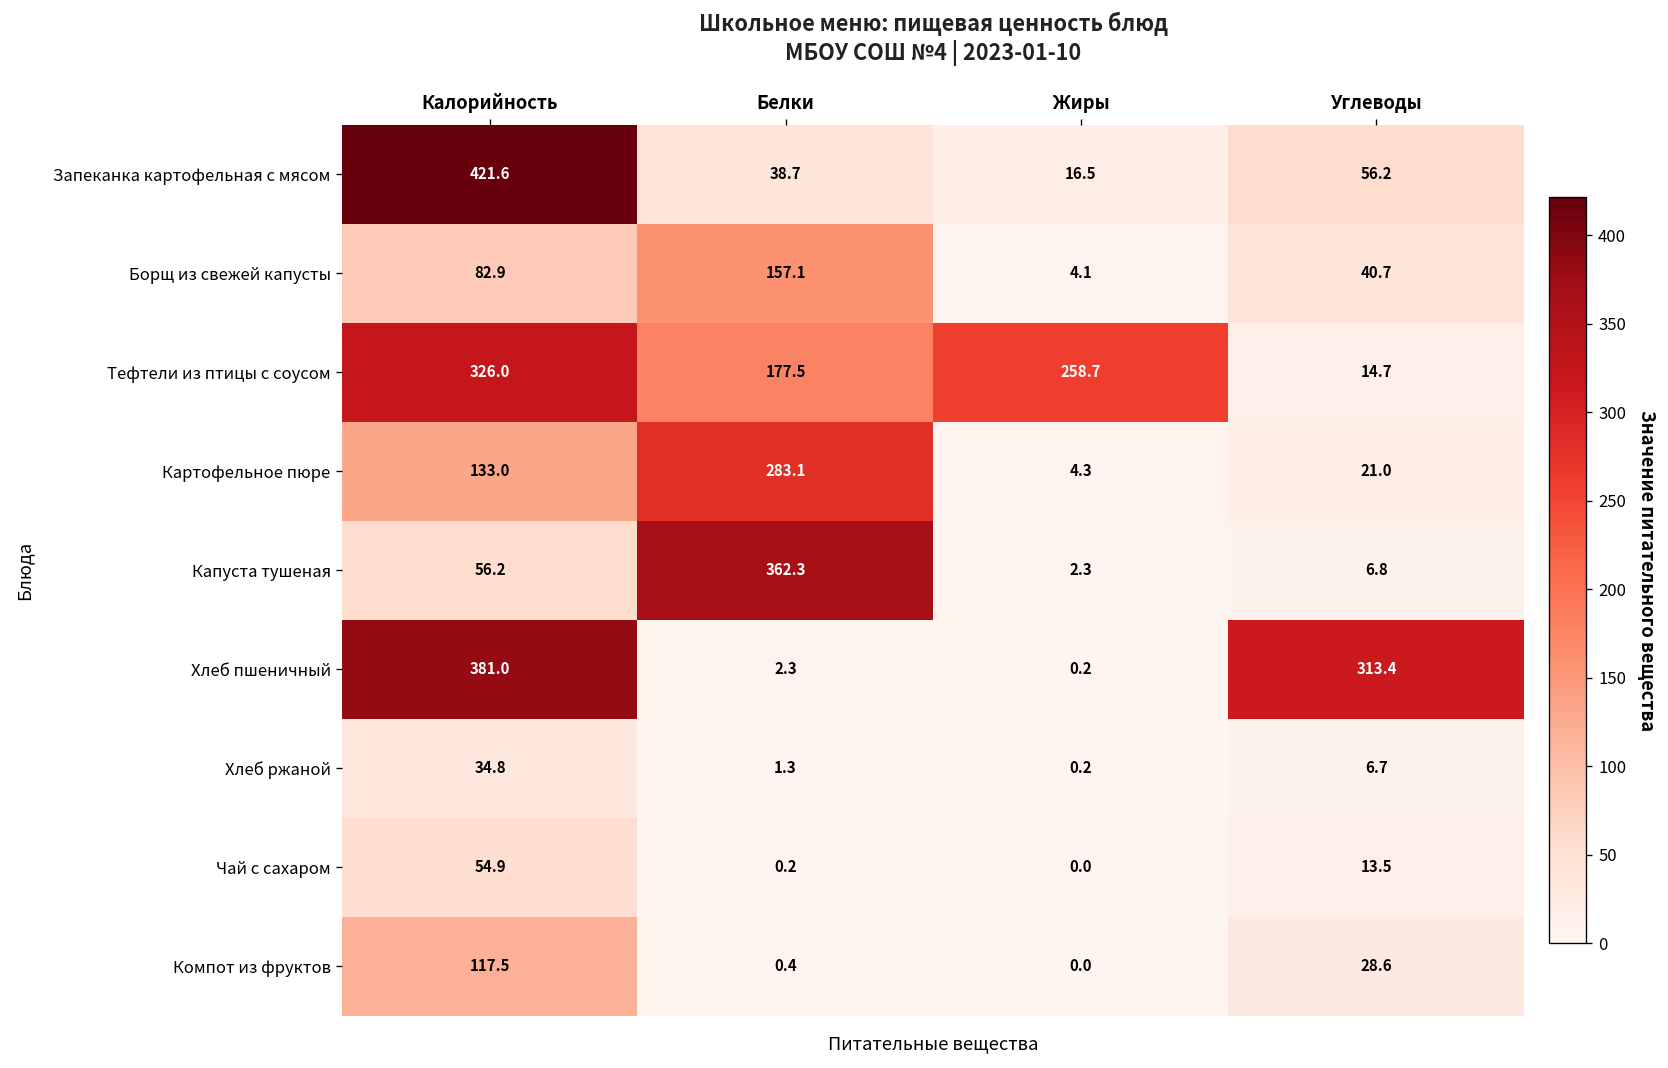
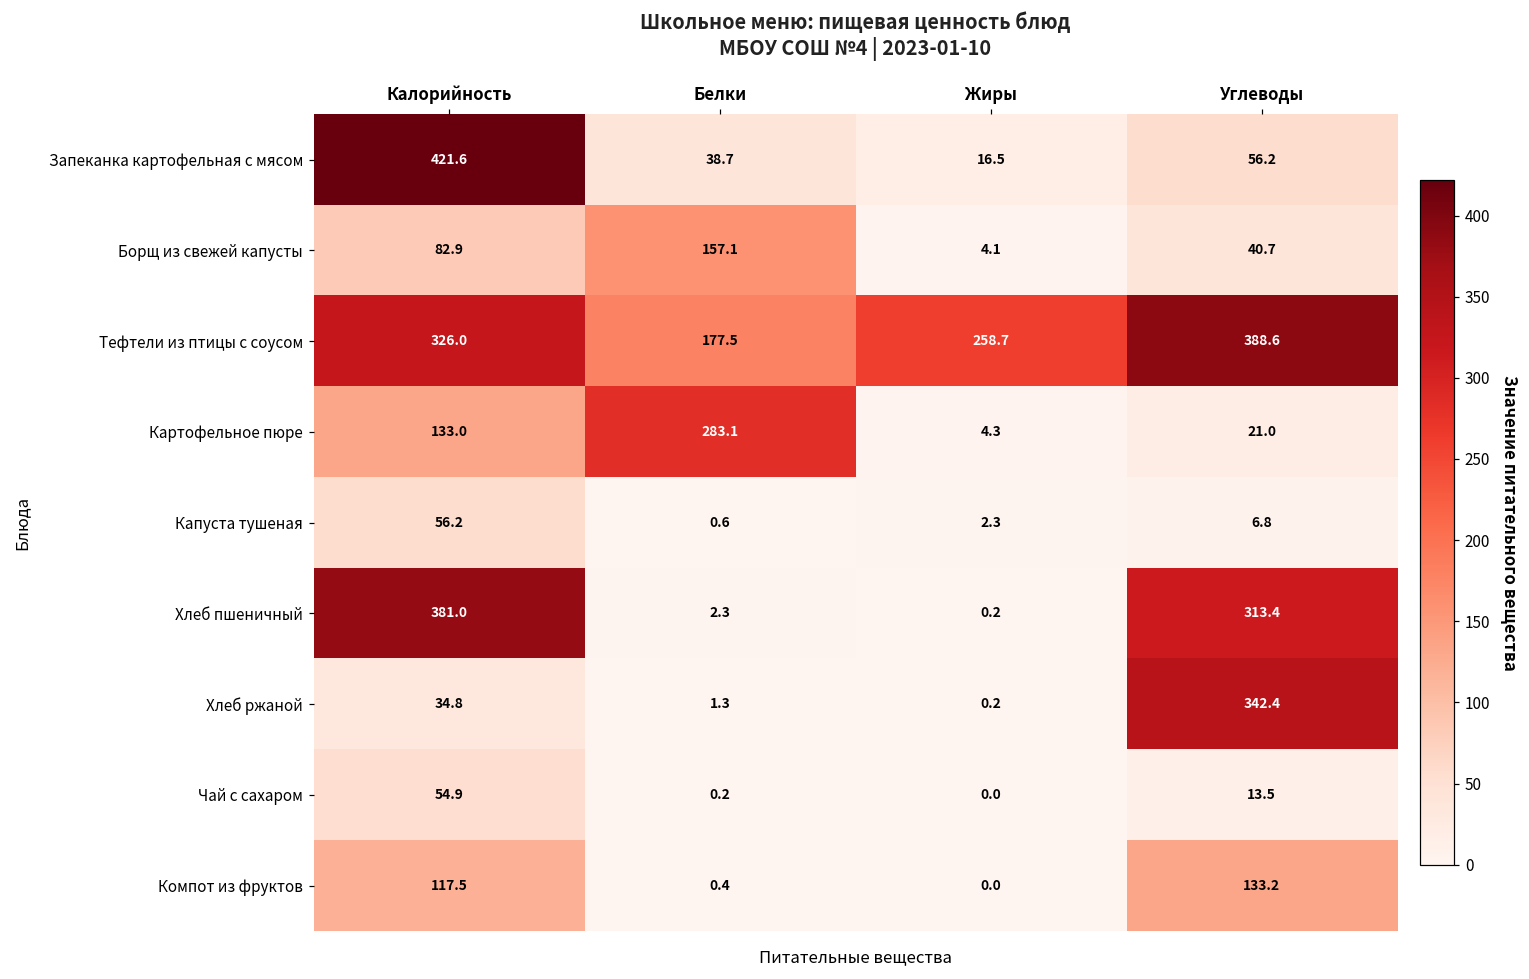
Тефтели из птицы с соусом, Углеводы: 14.7 -> 388.6
Капуста тушеная, Белки: 362.3 -> 0.6
Хлеб ржаной, Углеводы: 6.7 -> 342.4
Компот из фруктов, Углеводы: 28.6 -> 133.2
